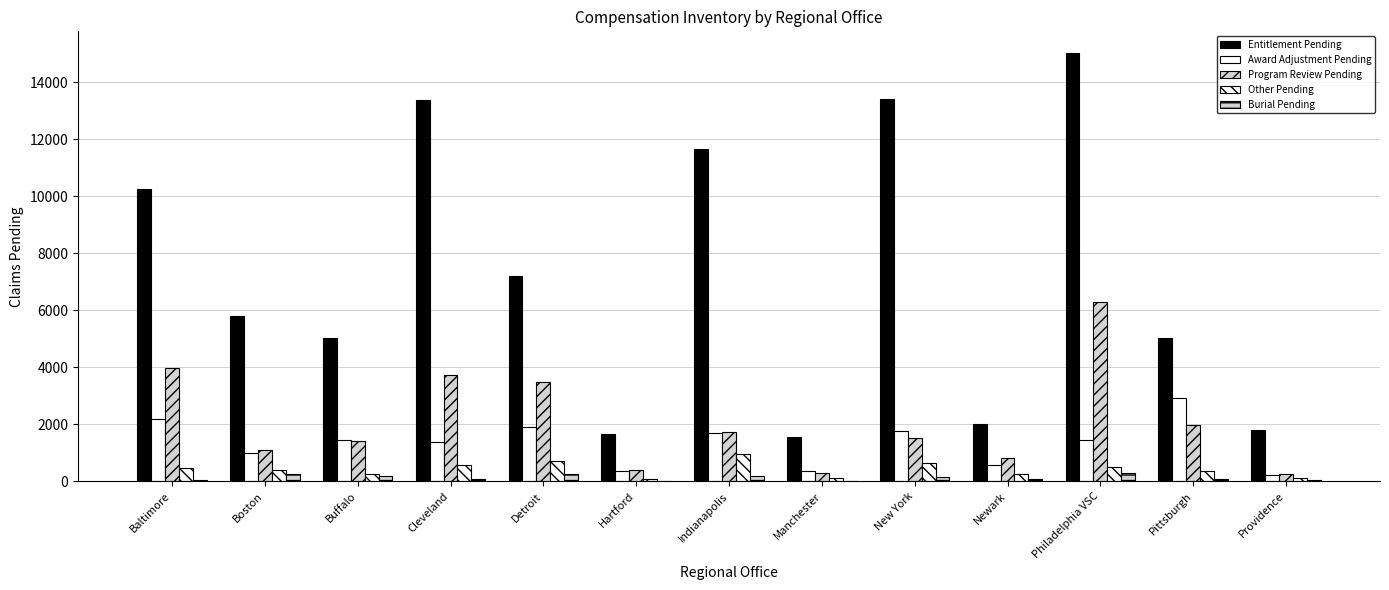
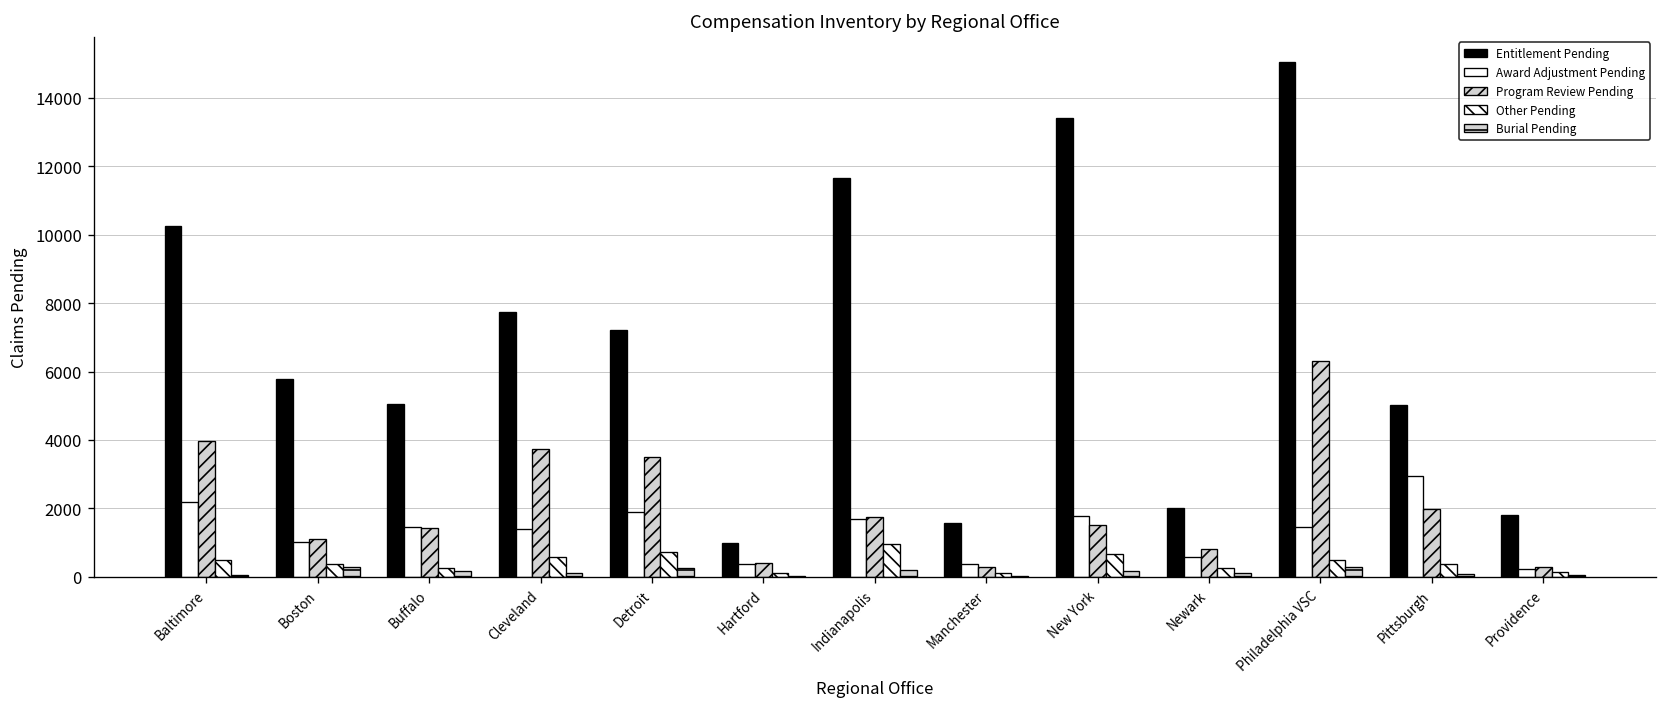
Entitlement Pending, Cleveland: 13400 -> 7700
Entitlement Pending, Hartford: 1700 -> 1000
